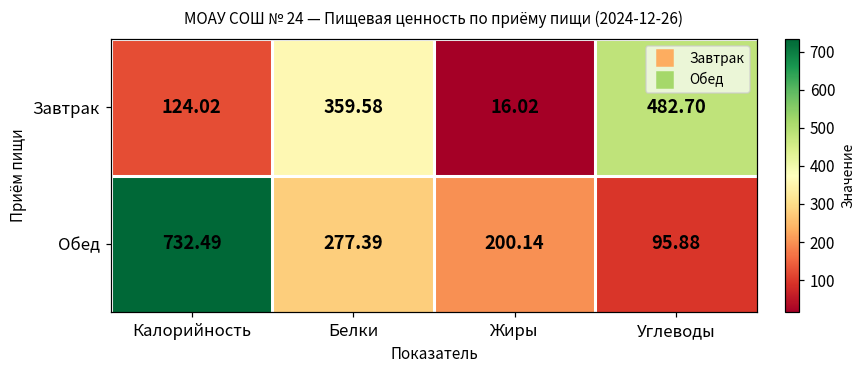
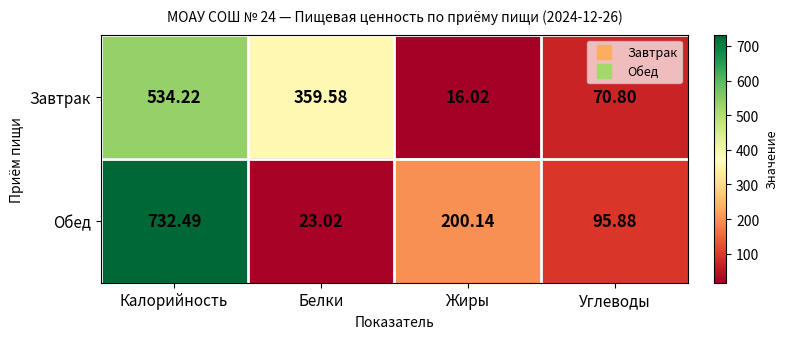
Завтрак, Калорийность: 124.02 -> 534.22
Завтрак, Углеводы: 482.70 -> 70.80
Обед, Белки: 277.39 -> 23.02
